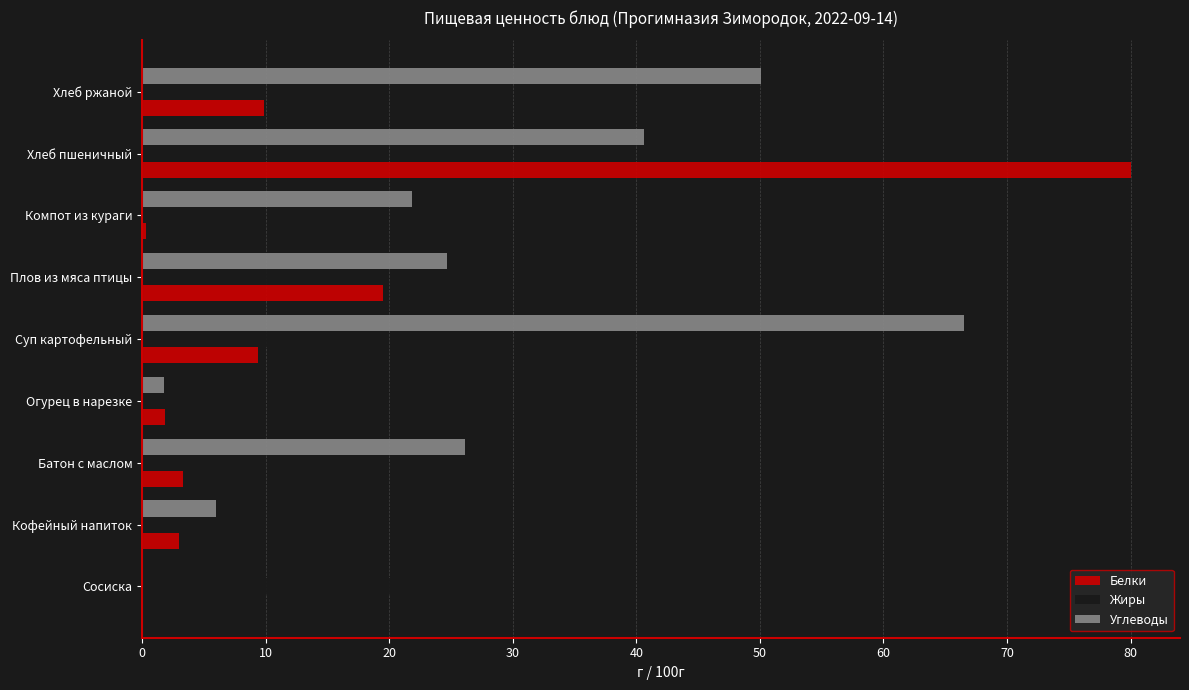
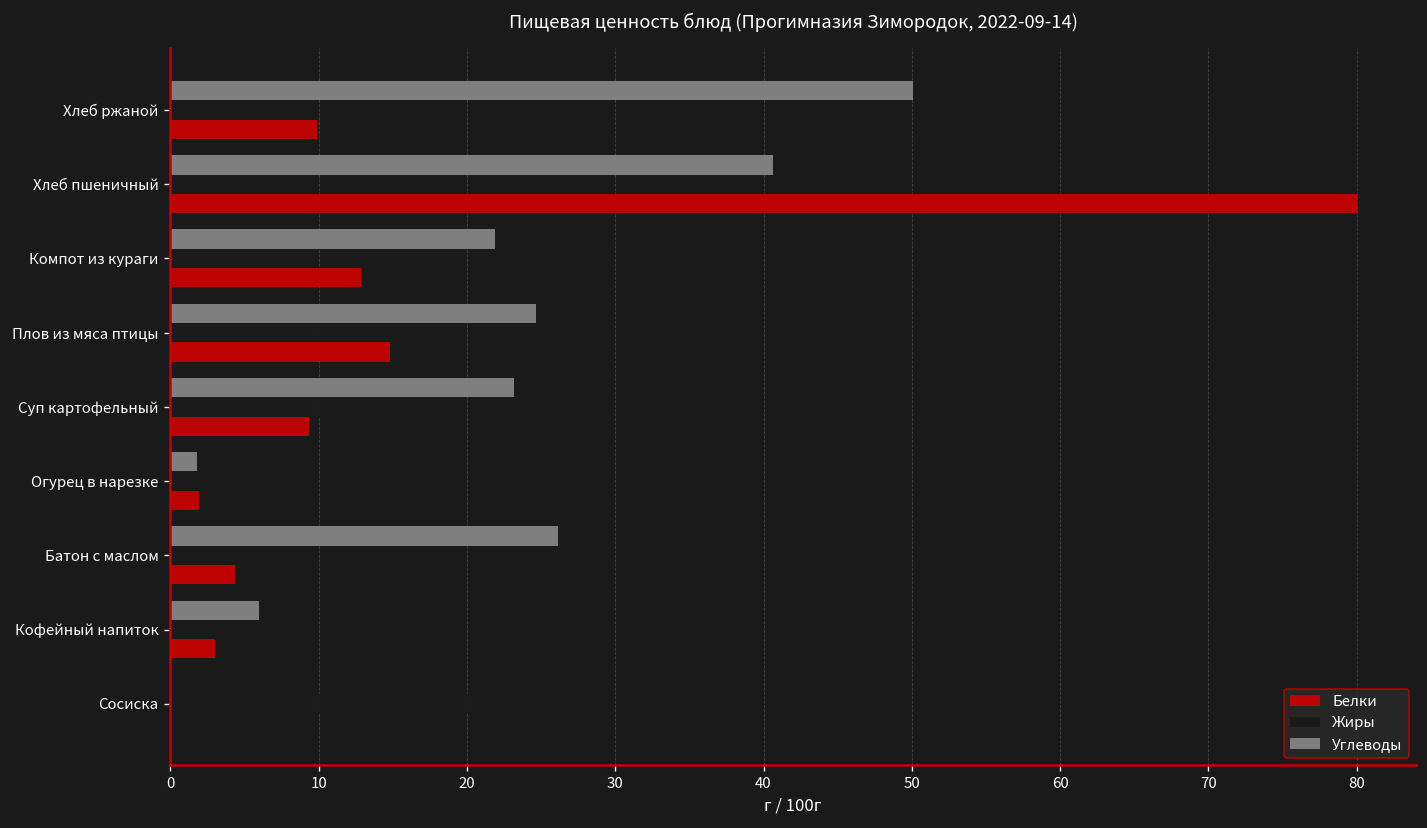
Белки, Компот из кураги: 0.3 -> 12.9
Белки, Плов из мяса птицы: 19.5 -> 14.8
Углеводы, Суп картофельный: 66.5 -> 23.2
Белки, Батон с маслом: 3.3 -> 4.4
